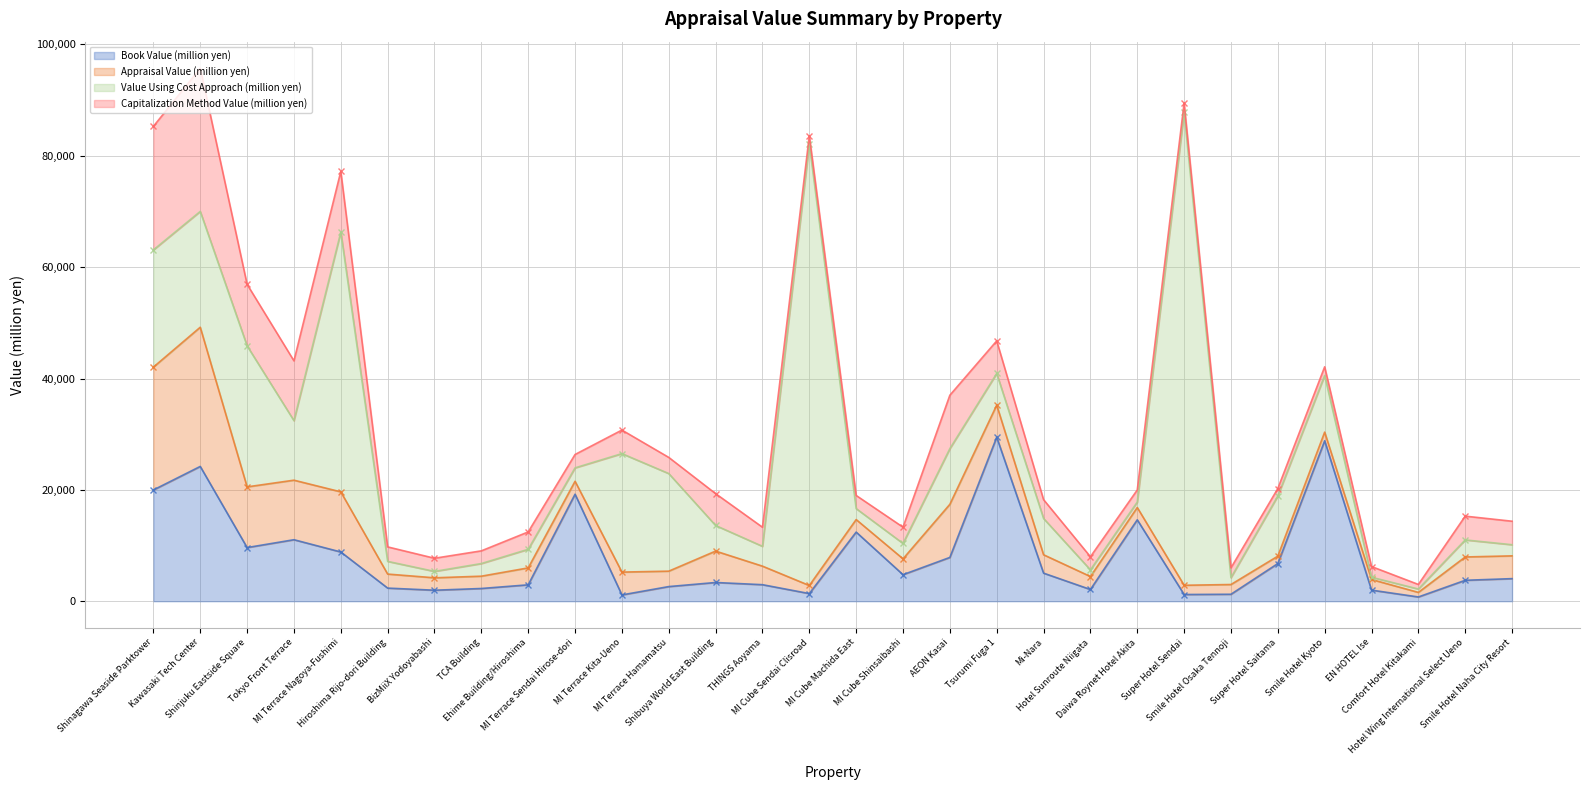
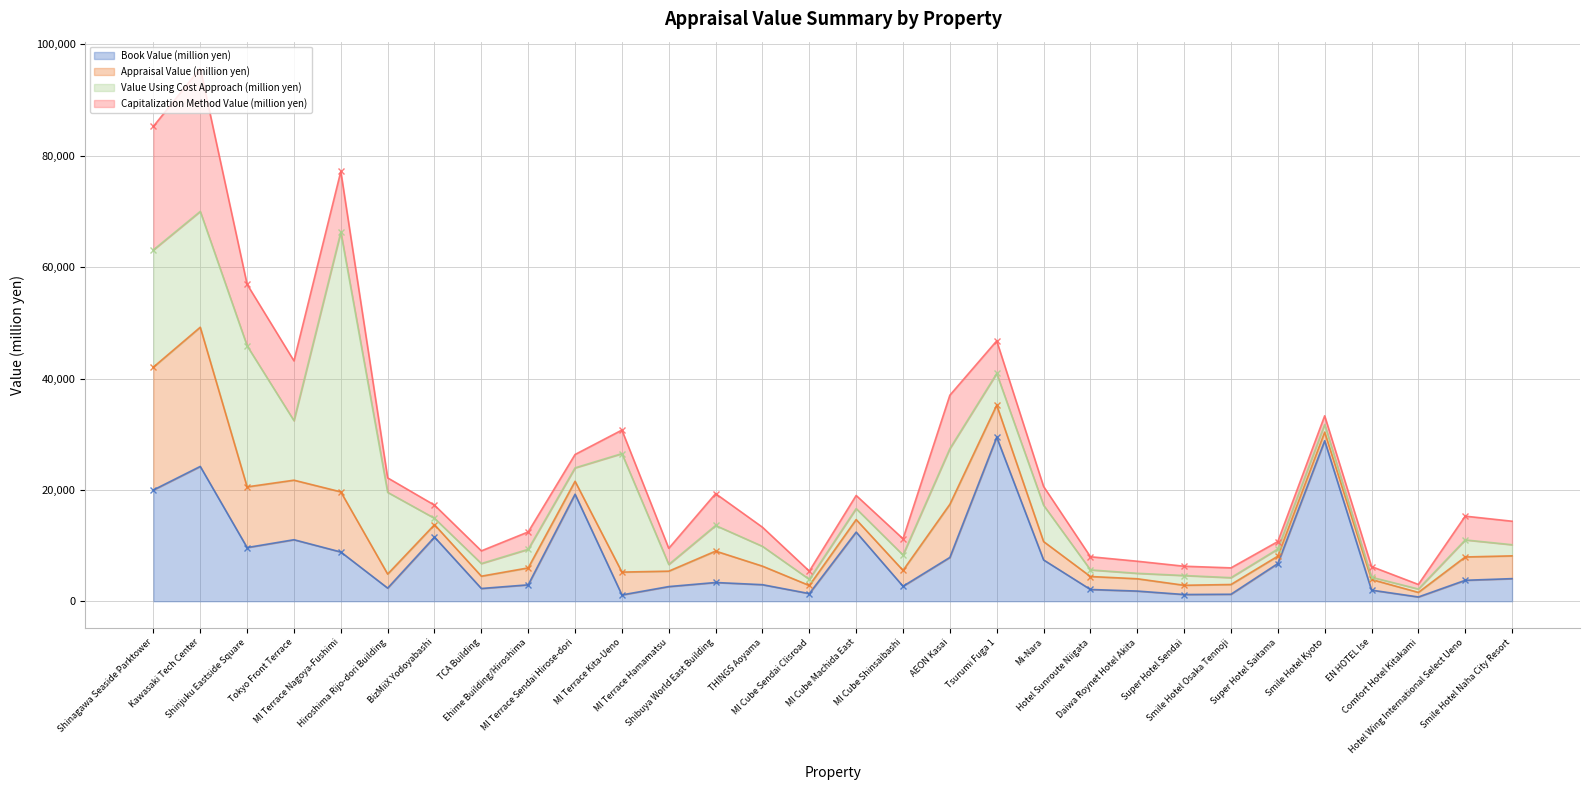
Value Using Cost Approach (million yen), Hiroshima Rijo-dori Building: 2,000 -> 15,000
Book Value (million yen), BizMiiX Yodoyabashi: 2,000 -> 12,000
Value Using Cost Approach (million yen), MI Terrace Hamamatsu: 18,000 -> 1,000
Value Using Cost Approach (million yen), MI Cube Sendai Clisroad: 79,000 -> 1,000
Book Value (million yen), MI Cube Shinsaibashi: 5,000 -> 3,000
Book Value (million yen), Mi-Nara: 5,000 -> 7,000
Book Value (million yen), Daiwa Roynet Hotel Akita: 15,000 -> 2,000
Value Using Cost Approach (million yen), Super Hotel Sendai: 85,000 -> 2,000
Value Using Cost Approach (million yen), Super Hotel Saitama: 11,000 -> 1,000
Value Using Cost Approach (million yen), Smile Hotel Kyoto: 10,000 -> 1,000
